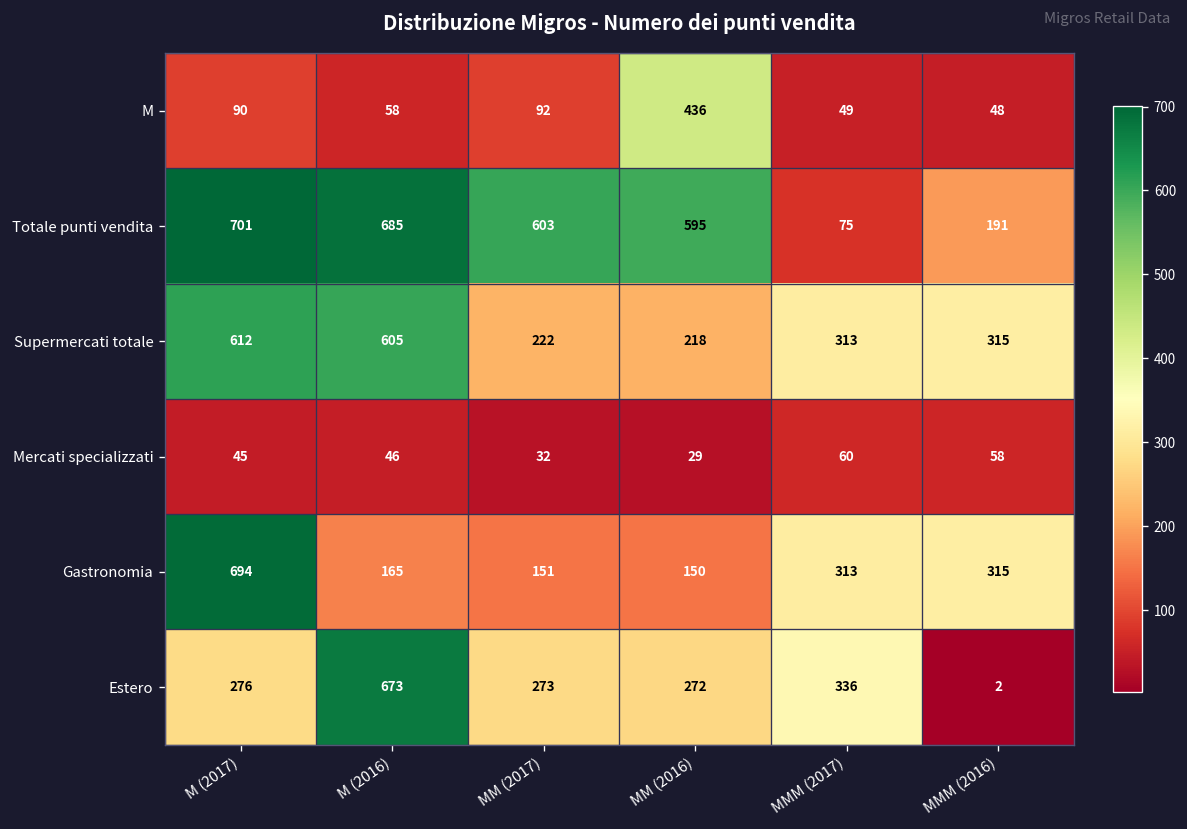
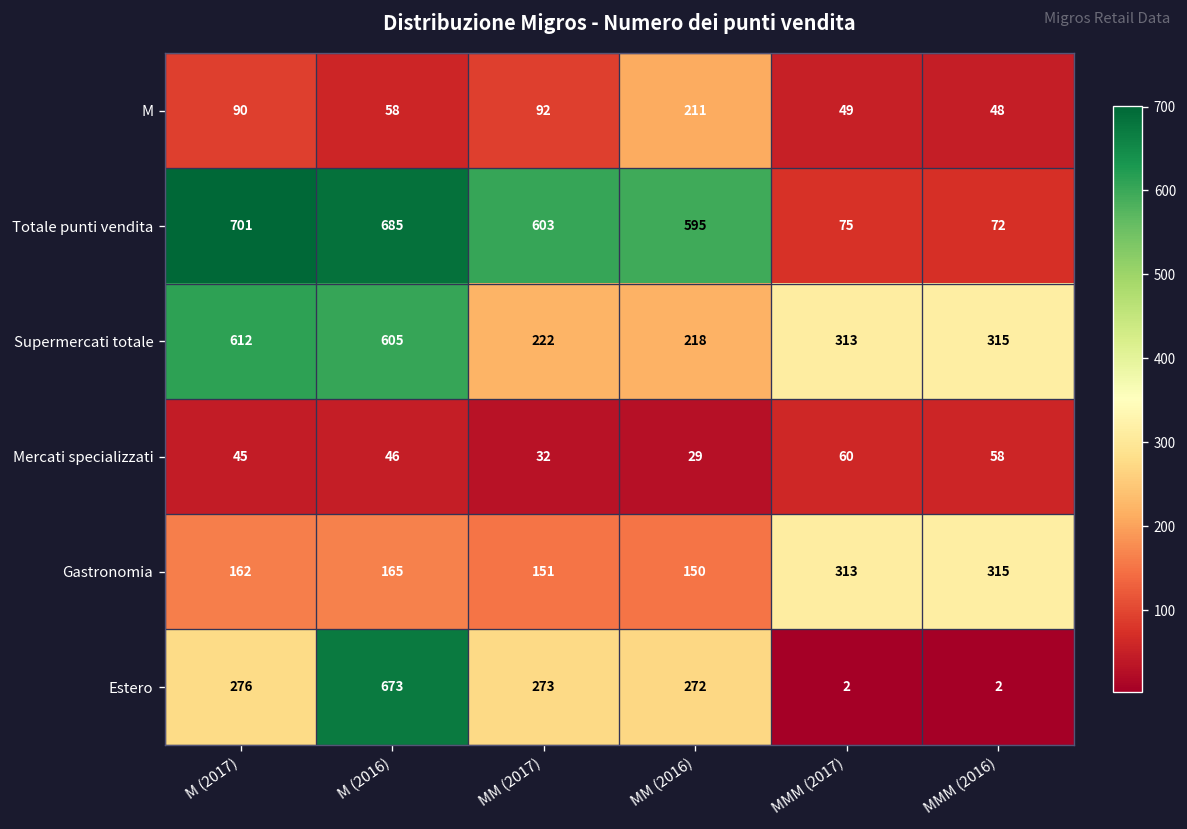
M, MM (2016): 436 -> 211
Totale punti vendita, MMM (2016): 191 -> 72
Gastronomia, M (2017): 694 -> 162
Estero, MMM (2017): 336 -> 2
